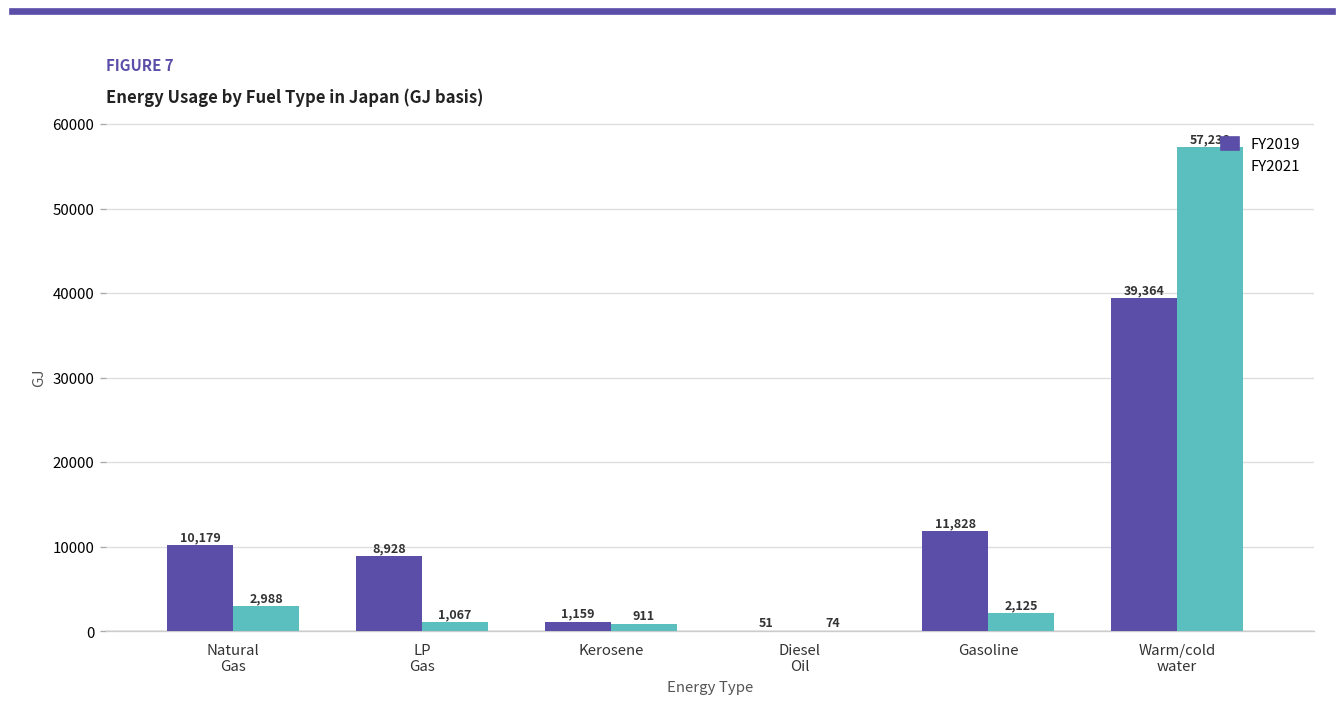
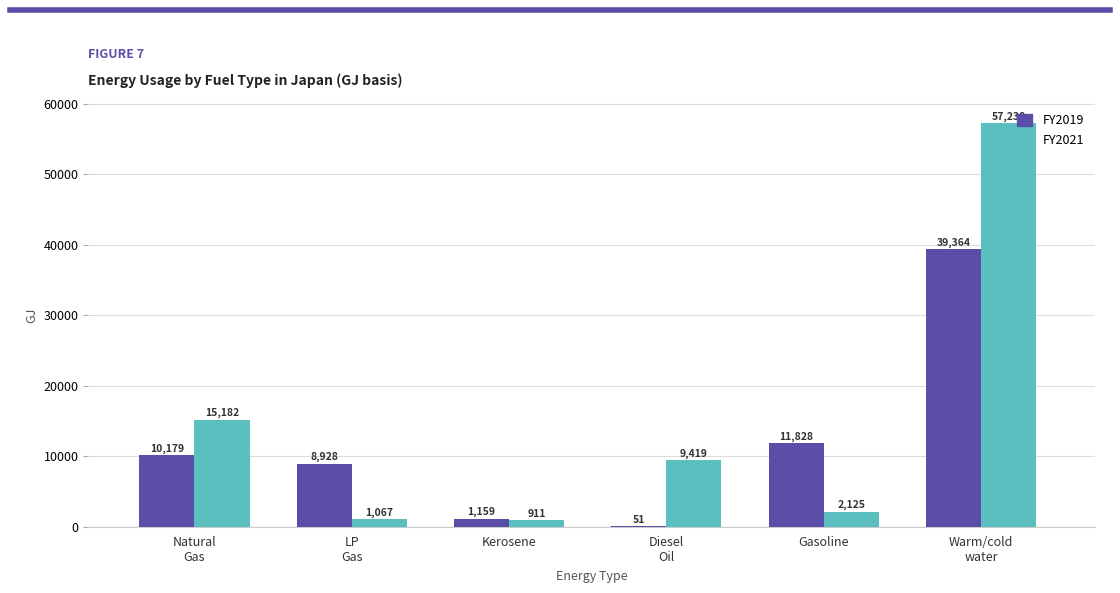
FY2021, Natural Gas: 2,988 -> 15,182
FY2021, Diesel Oil: 74 -> 9,419
